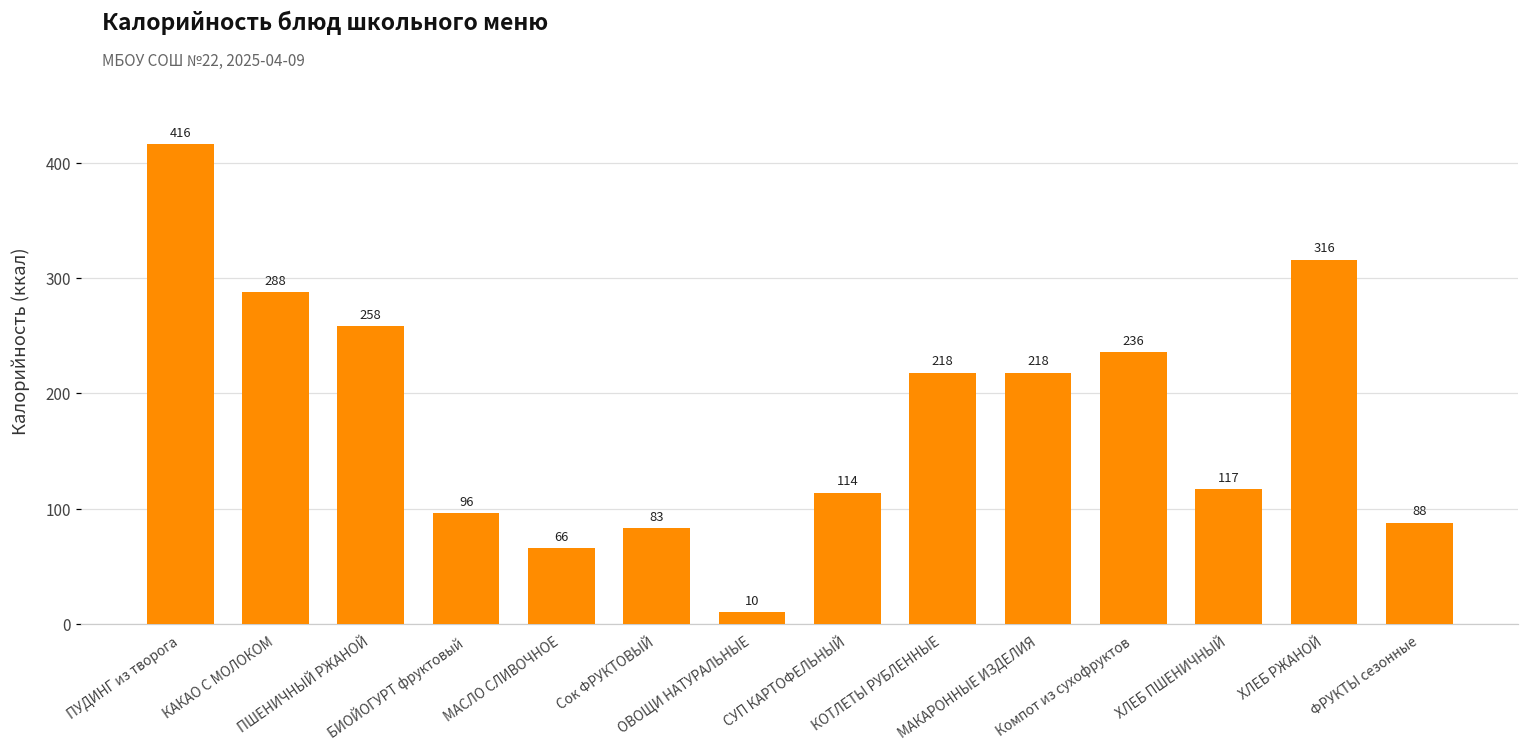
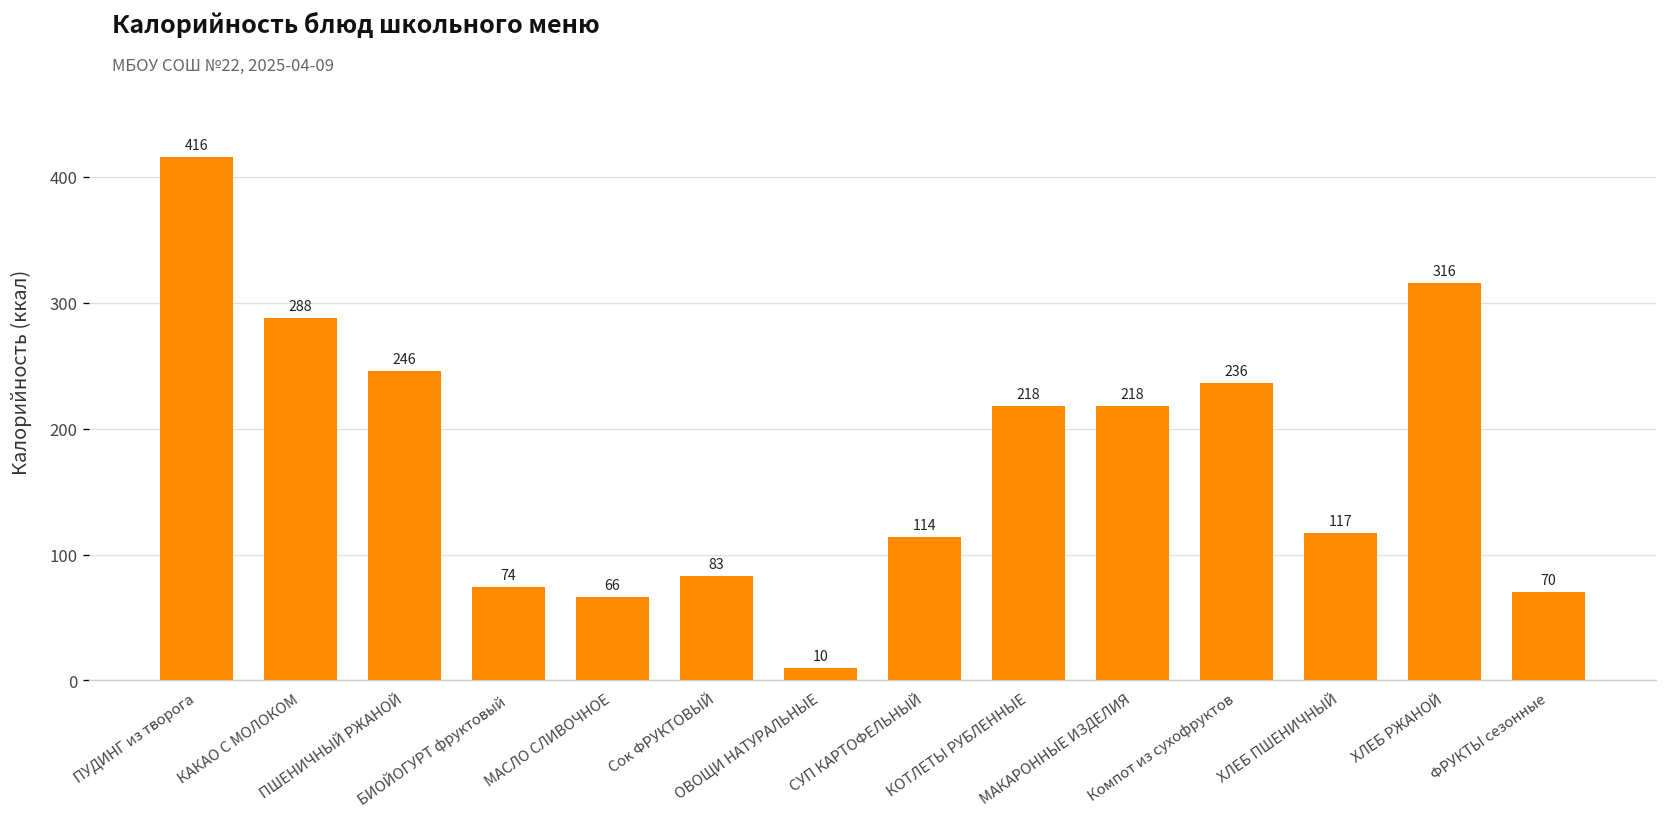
ПШЕНИЧНЫЙ РЖАНОЙ: 258 -> 246
БИОЙОГУРТ фруктовый: 96 -> 74
ФРУКТЫ сезонные: 88 -> 70
